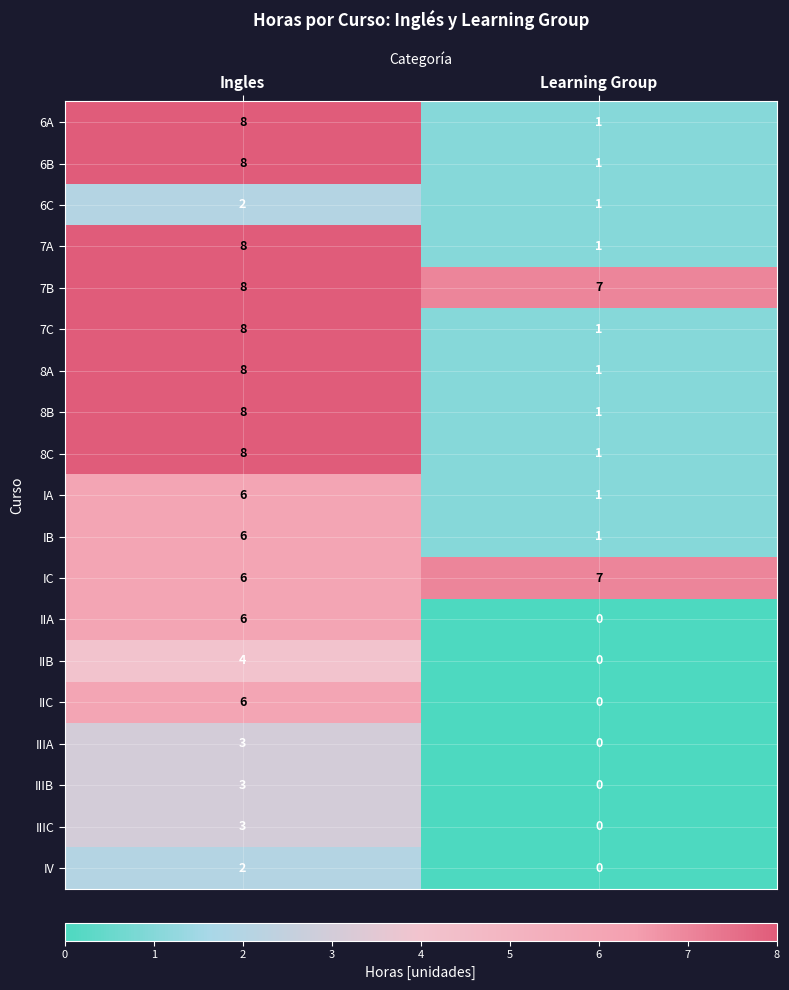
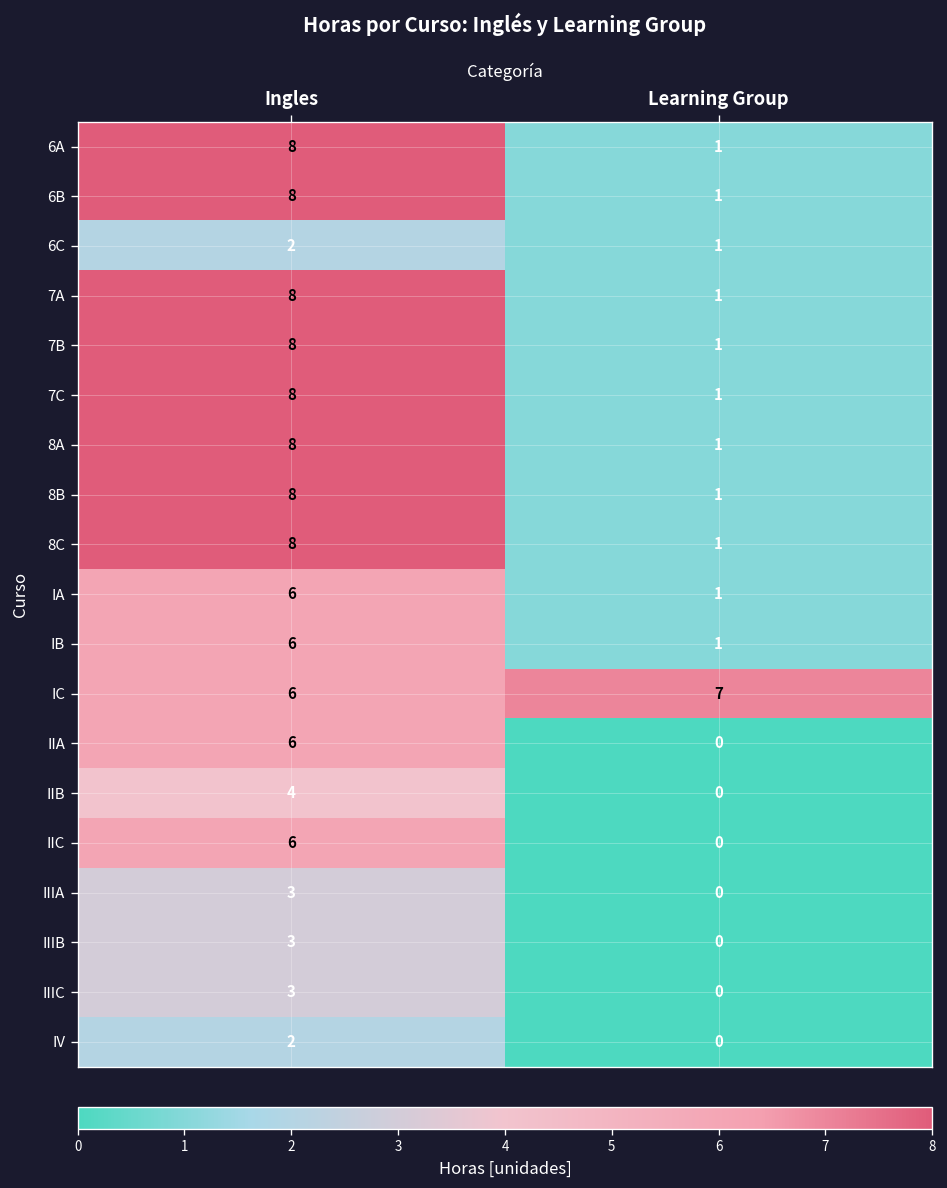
7B, Learning Group: 7 -> 1
